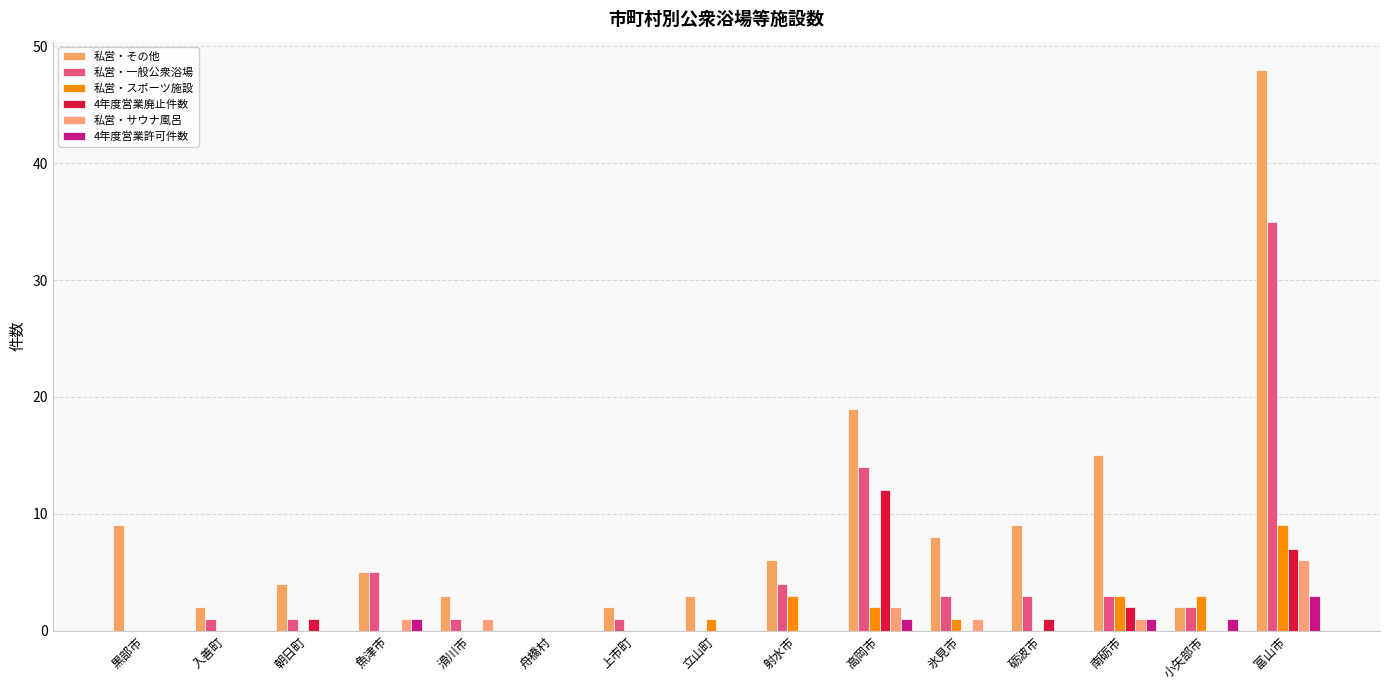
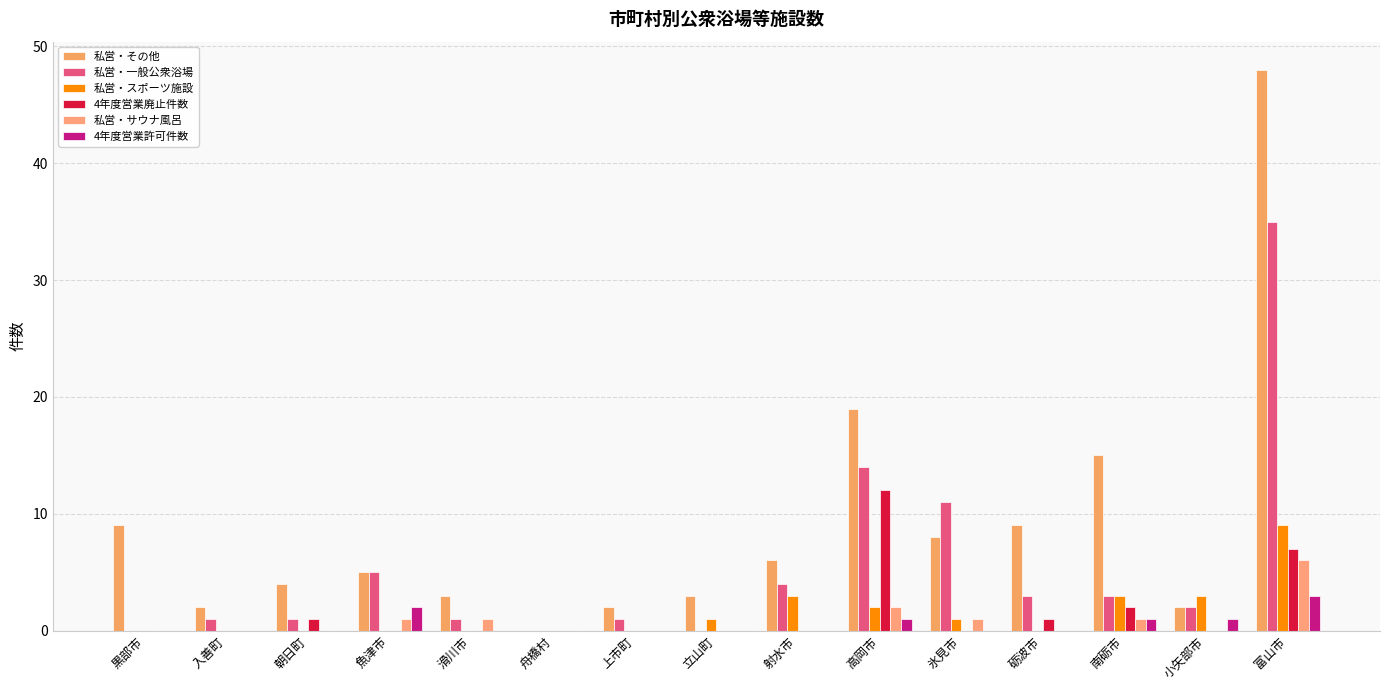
4年度営業許可件数, 魚津市: 1 -> 2
私営・一般公衆浴場, 氷見市: 3 -> 11
